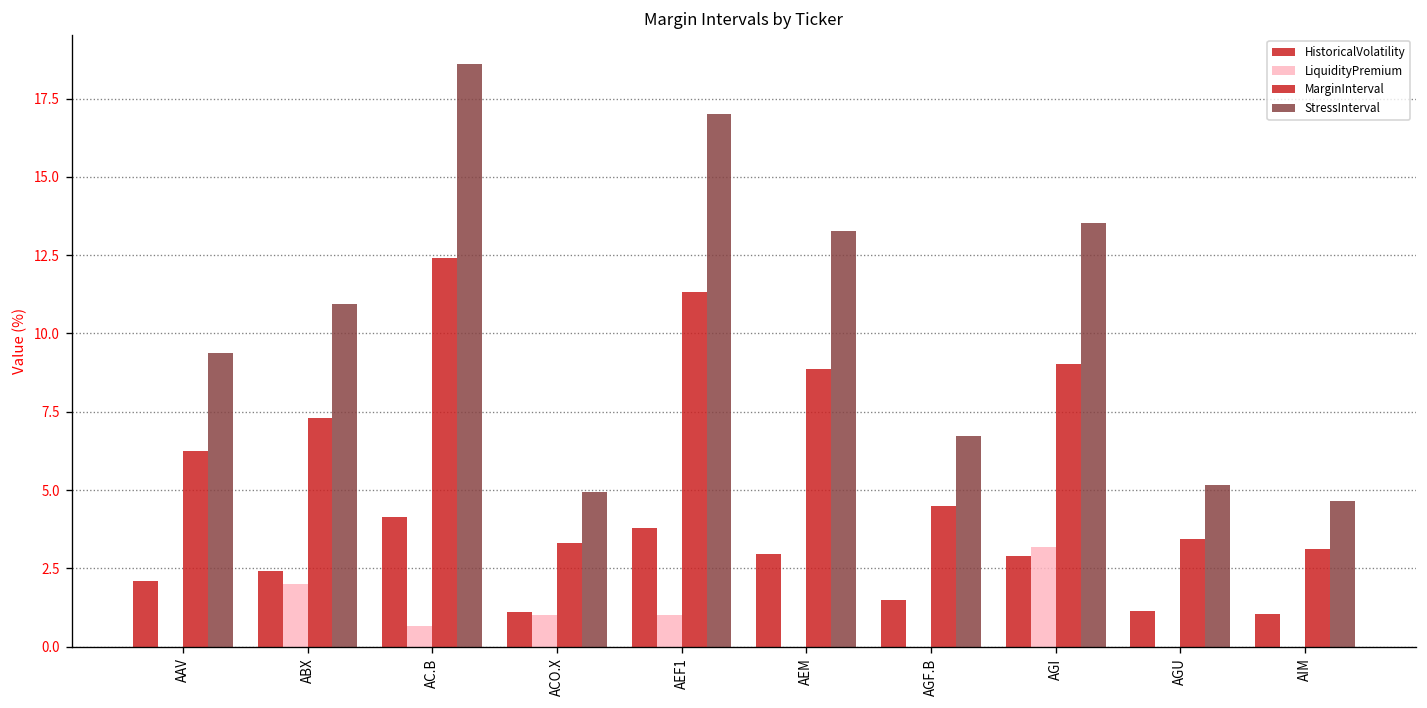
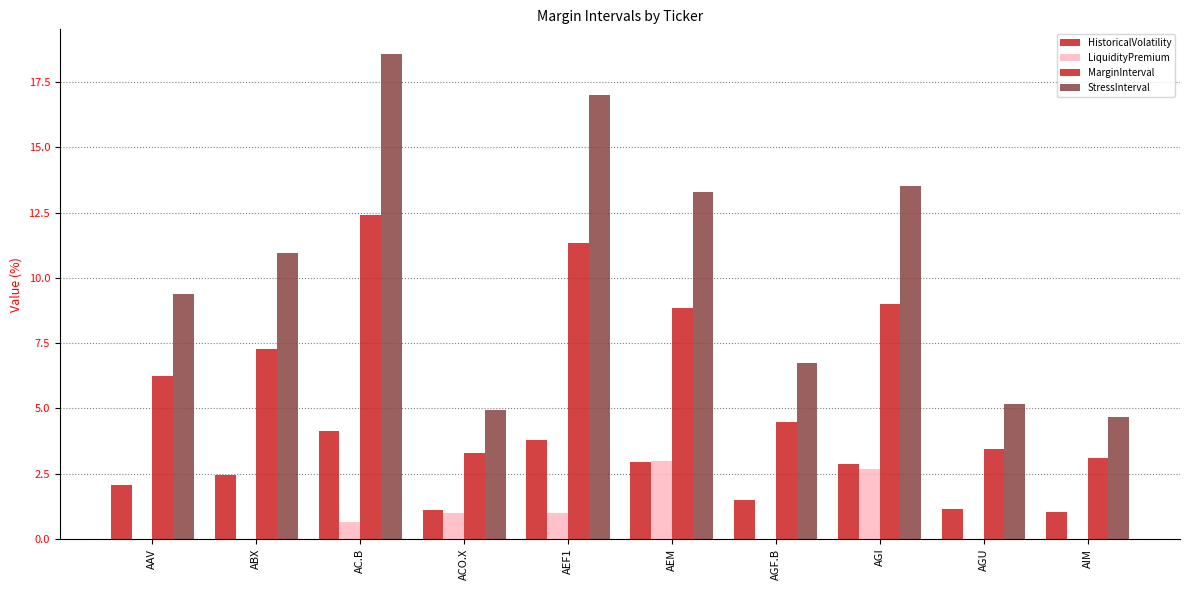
LiquidityPremium, ABX: 2 -> 0
LiquidityPremium, AEM: 0 -> 3
LiquidityPremium, AGI: 3.2 -> 2.7
